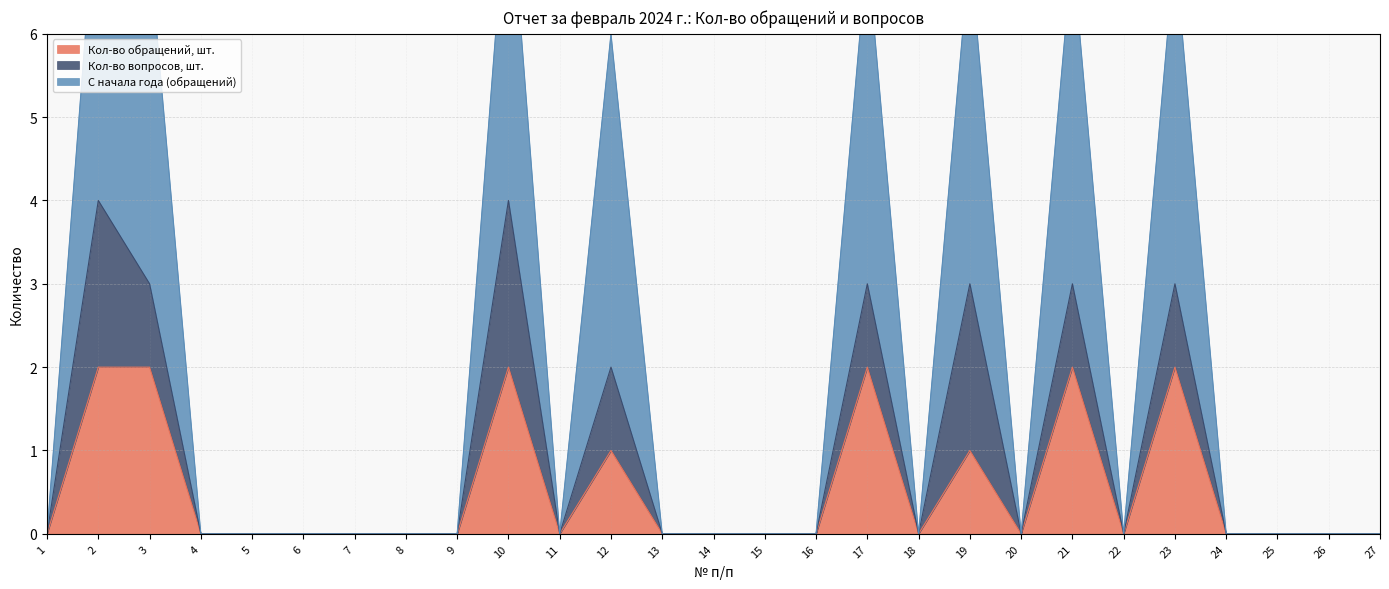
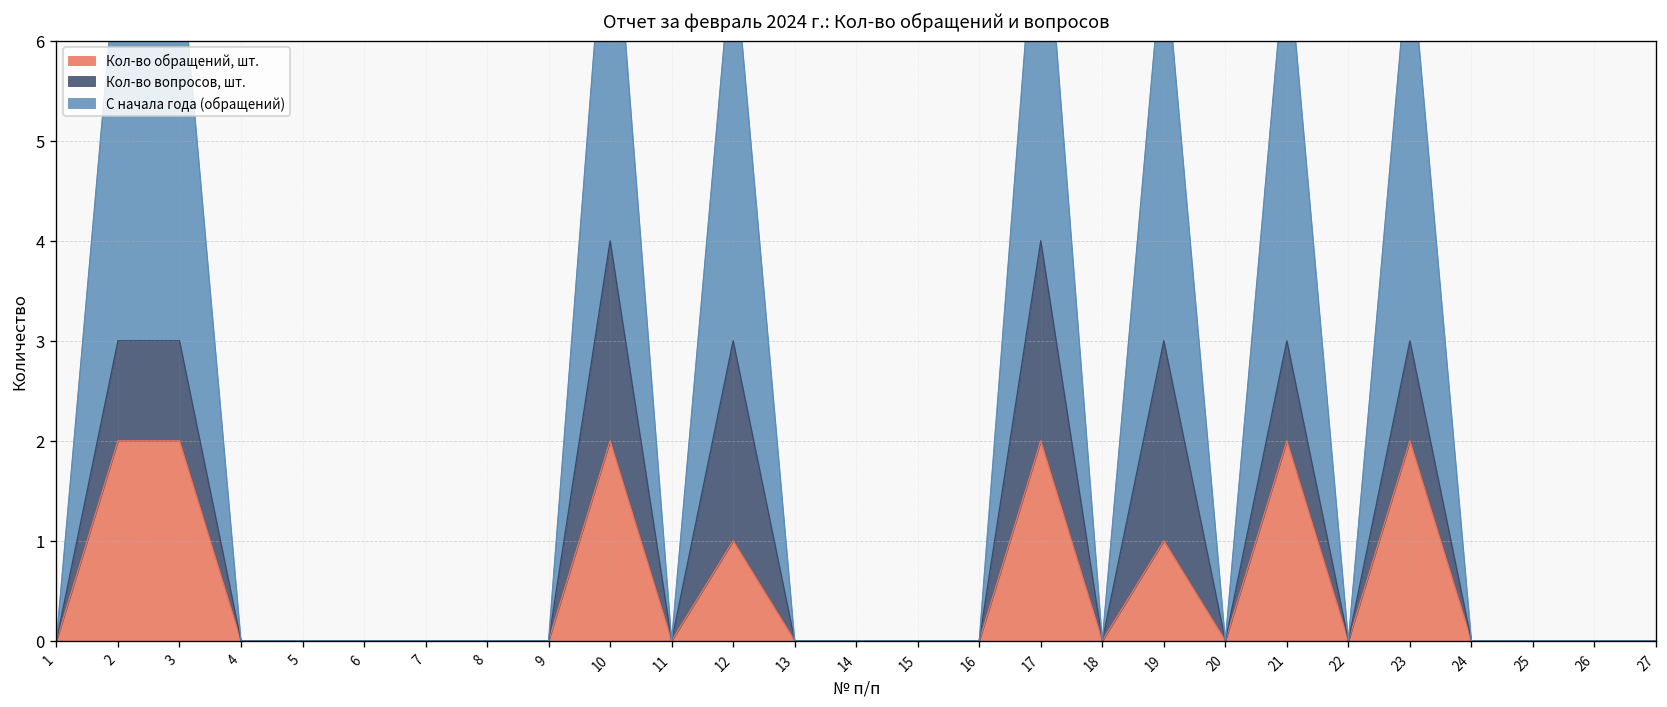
Кол-во вопросов, шт., 2: 2 -> 1
Кол-во вопросов, шт., 12: 1 -> 2
Кол-во вопросов, шт., 17: 1 -> 2
